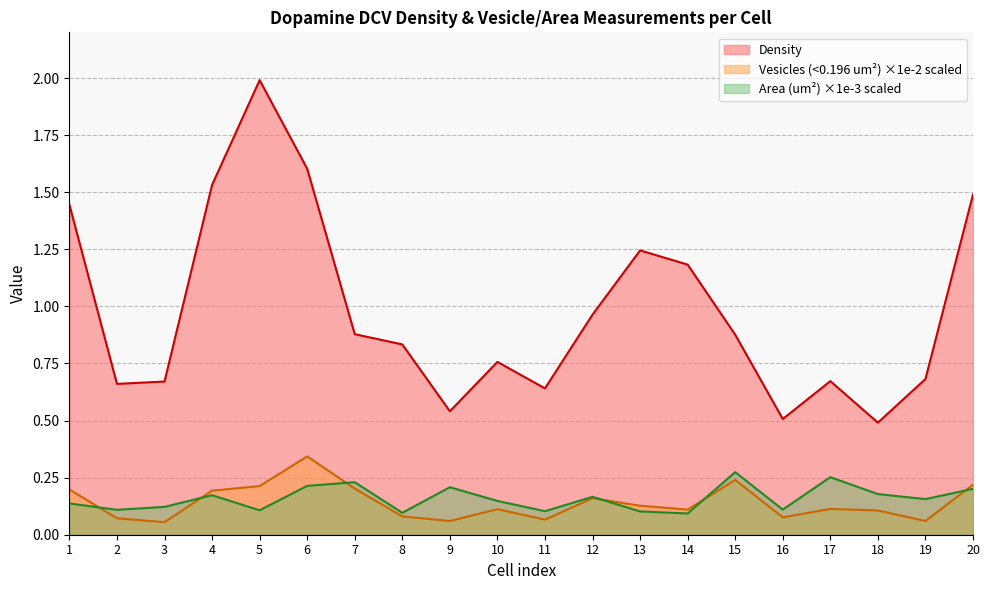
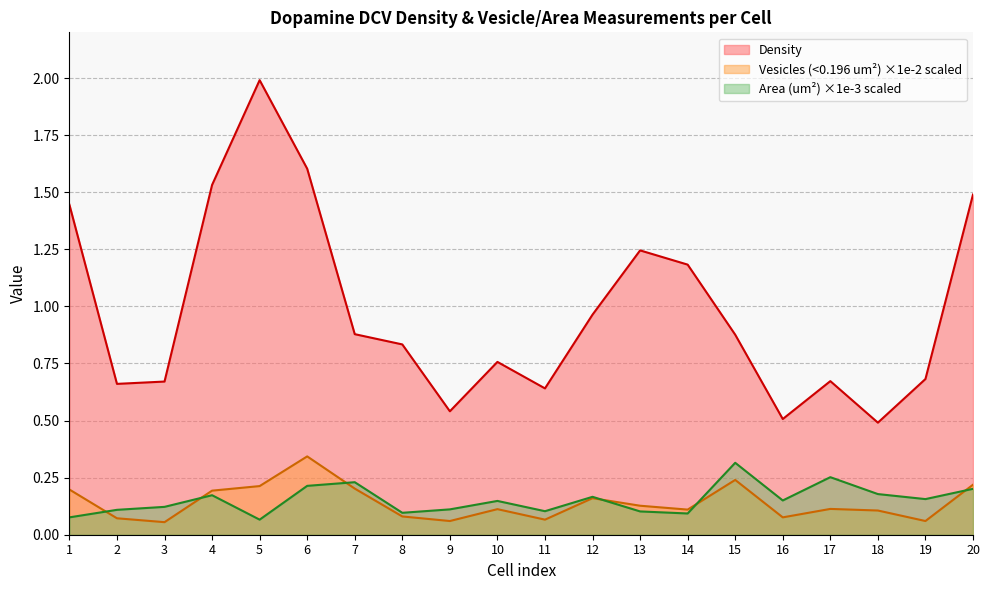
Area (um²) ×1e-3 scaled, 1: 0.14 -> 0.08
Area (um²) ×1e-3 scaled, 5: 0.11 -> 0.07
Area (um²) ×1e-3 scaled, 9: 0.21 -> 0.11
Area (um²) ×1e-3 scaled, 15: 0.27 -> 0.32
Area (um²) ×1e-3 scaled, 16: 0.11 -> 0.15
